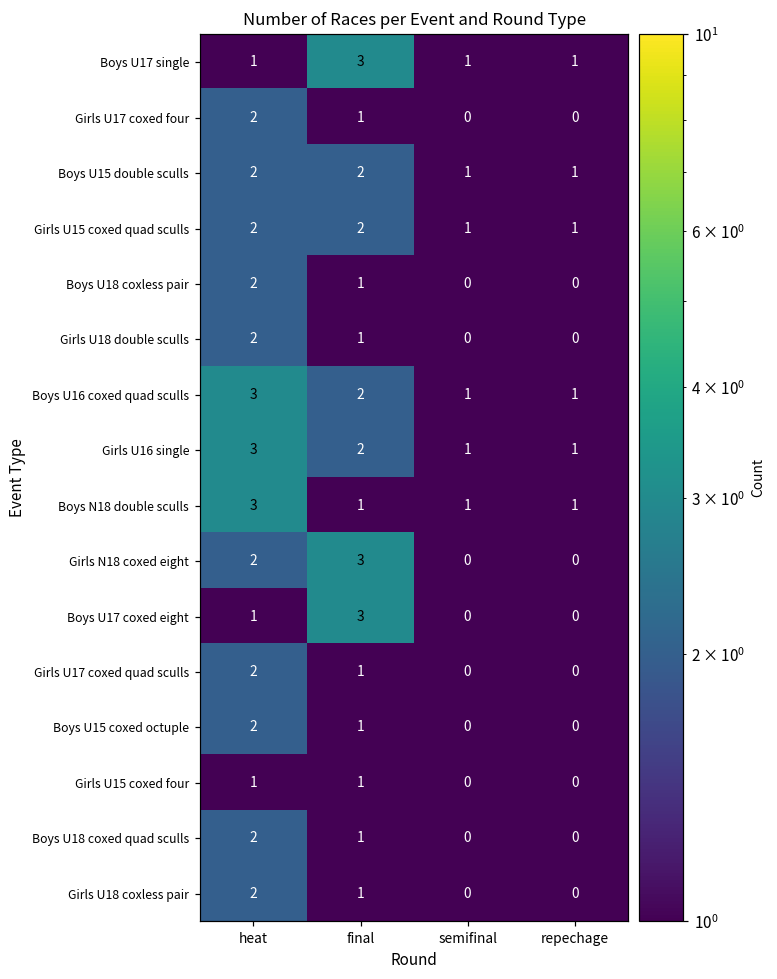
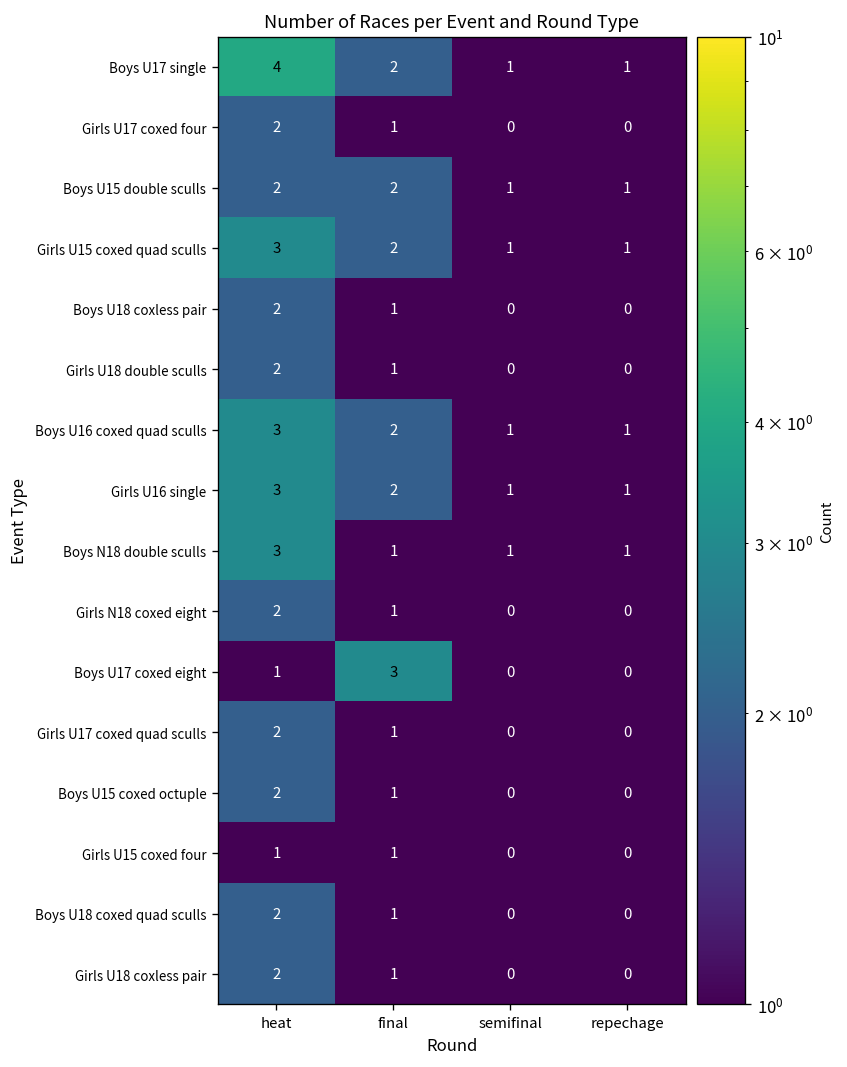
Boys U17 single, heat: 1 -> 4
Boys U17 single, final: 3 -> 2
Girls U15 coxed quad sculls, heat: 2 -> 3
Girls N18 coxed eight, final: 3 -> 1
